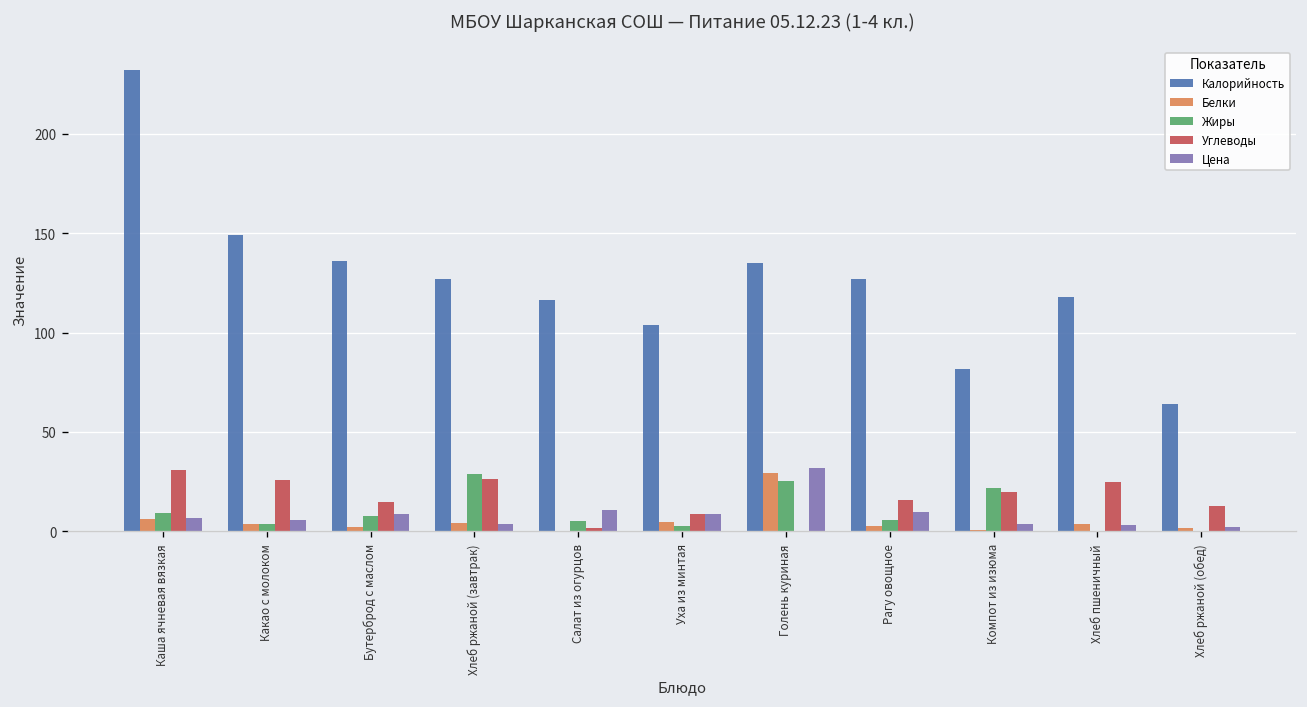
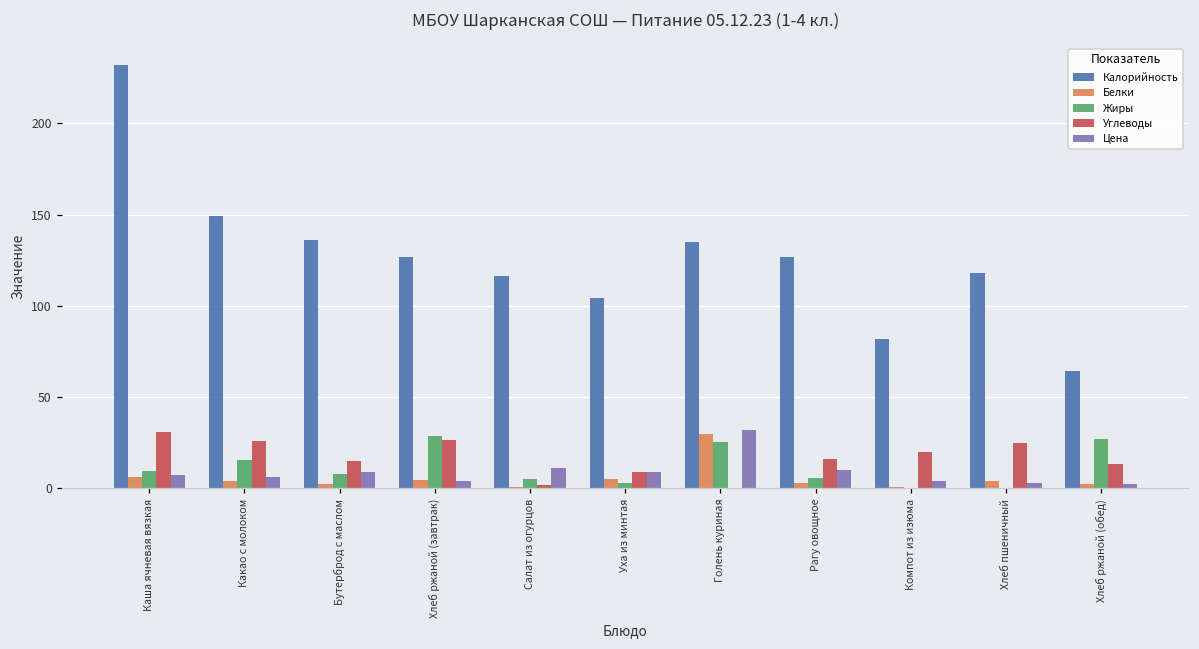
Жиры, Какао с молоком: 4 -> 15
Жиры, Компот из изюма: 22 -> 0
Жиры, Хлеб ржаной (обед): 0 -> 27
